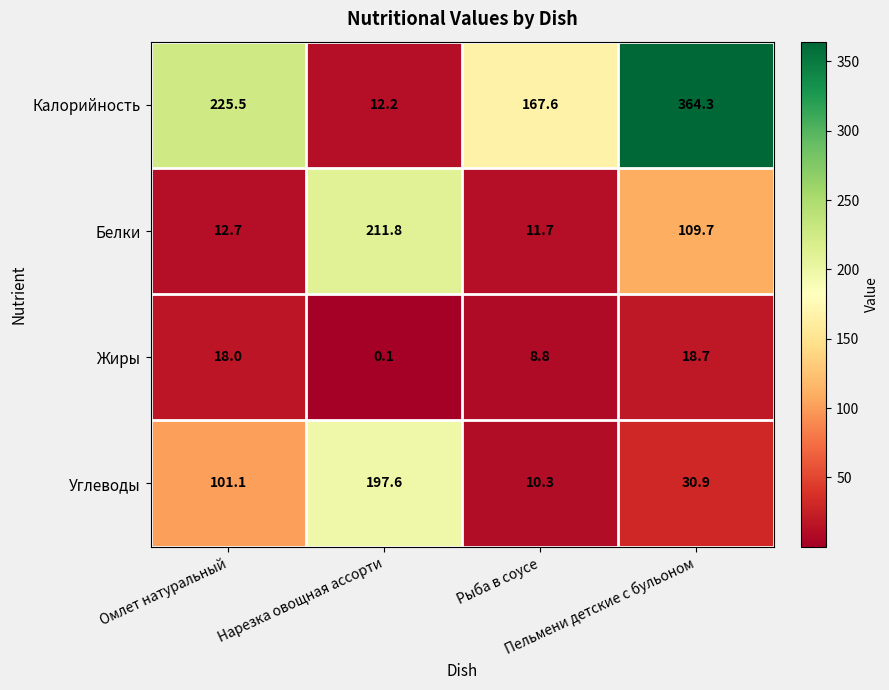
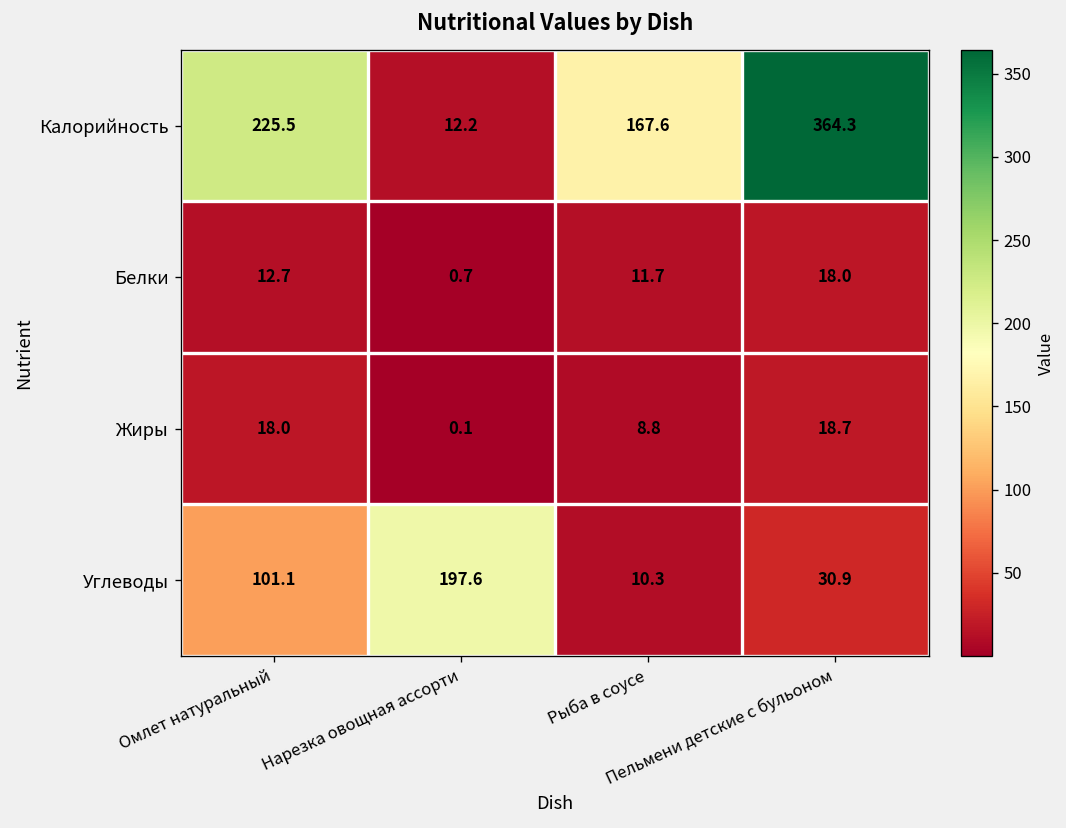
Белки, Нарезка овощная ассорти: 211.8 -> 0.7
Белки, Пельмени детские с бульоном: 109.7 -> 18.0
